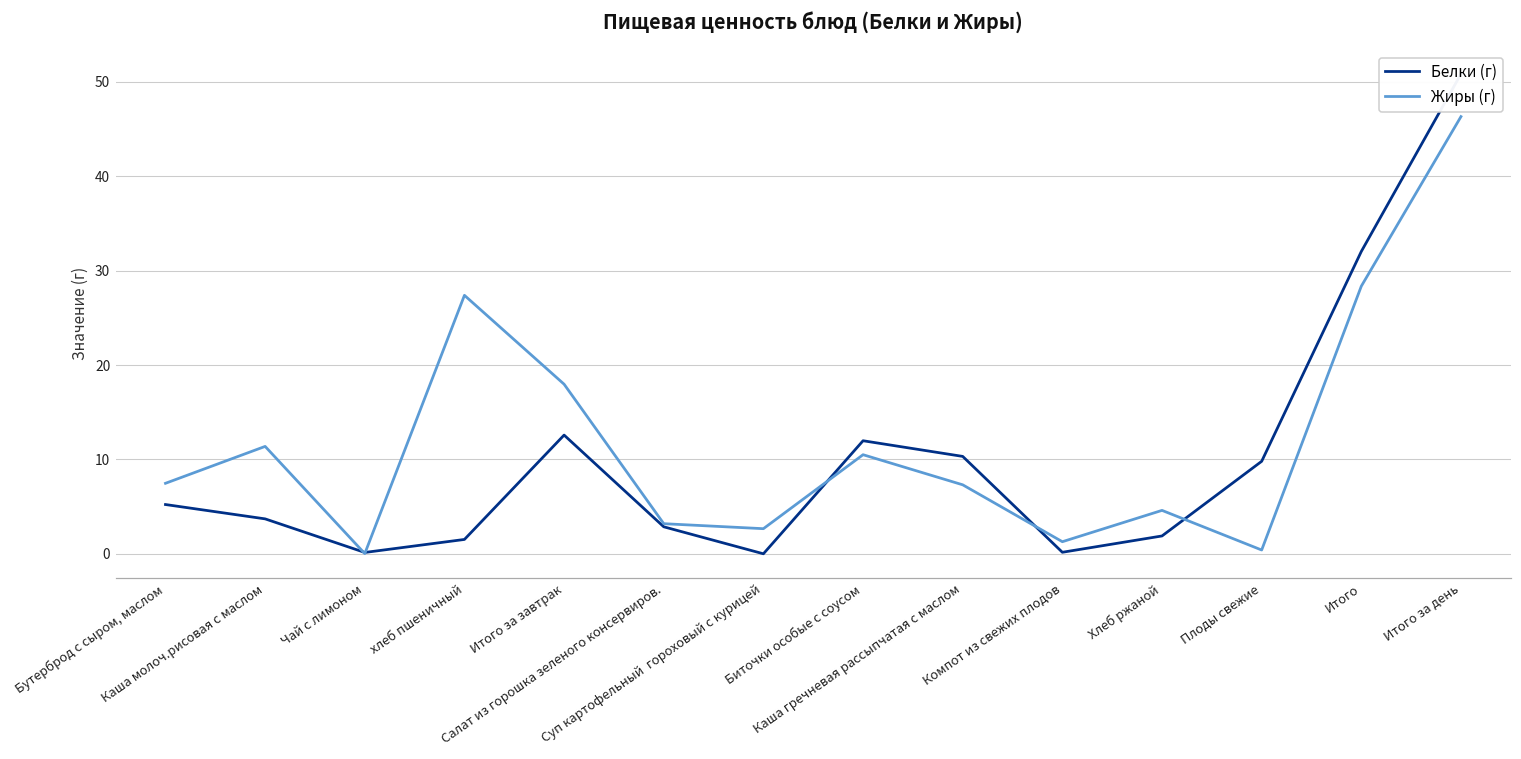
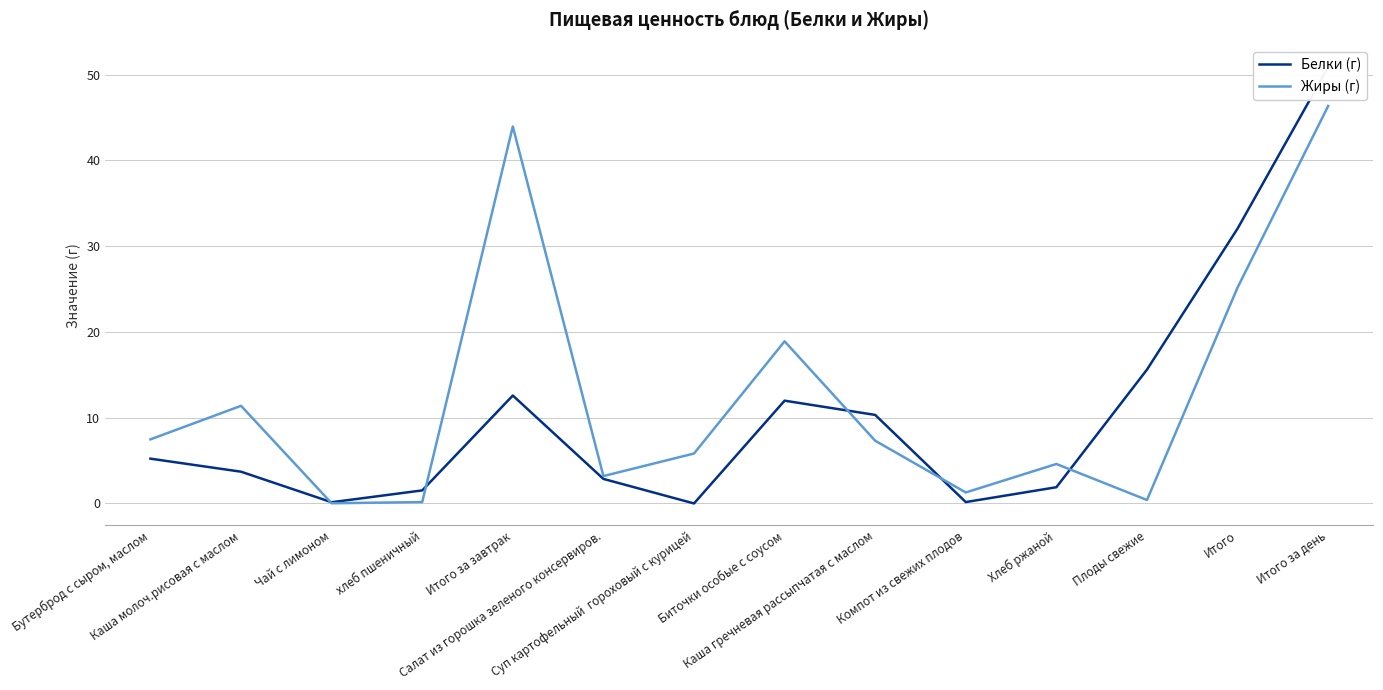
Жиры (г), хлеб пшеничный: 27 -> 0
Жиры (г), Итого за завтрак: 18 -> 44
Жиры (г), Суп картофельный гороховый с курицей: 3 -> 6
Жиры (г), Биточки особые с соусом: 11 -> 19
Белки (г), Плоды свежие: 10 -> 16
Жиры (г), Итого: 28 -> 25
